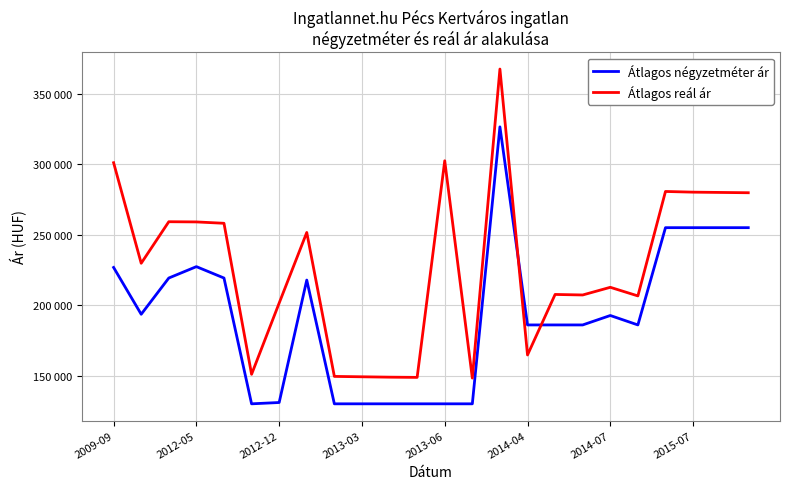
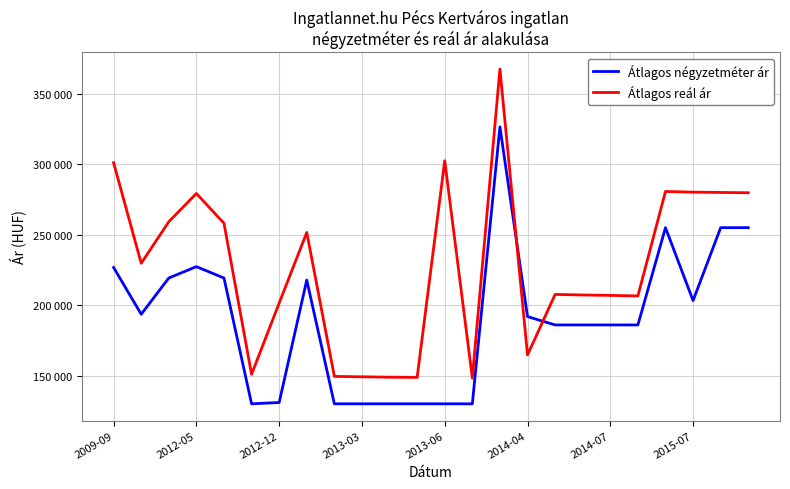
Átlagos reál ár, 2012-05: 259000 -> 279000
Átlagos négyzetméter ár, 2014-04: 186000 -> 192000
Átlagos négyzetméter ár, 2014-07: 193000 -> 186000
Átlagos reál ár, 2014-07: 213000 -> 207000
Átlagos négyzetméter ár, 2015-07: 255000 -> 203000
